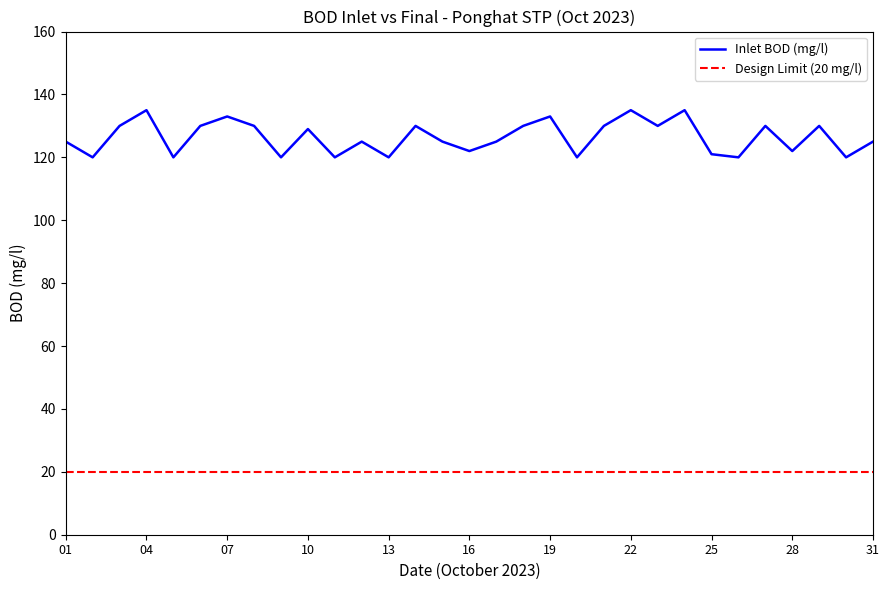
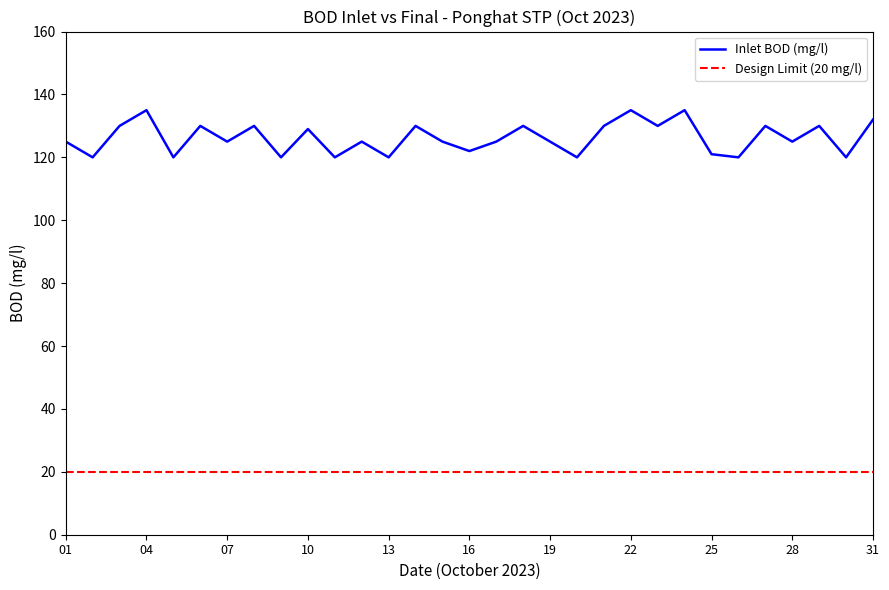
07: 133 -> 125
19: 133 -> 125
28: 122 -> 125
31: 125 -> 132
